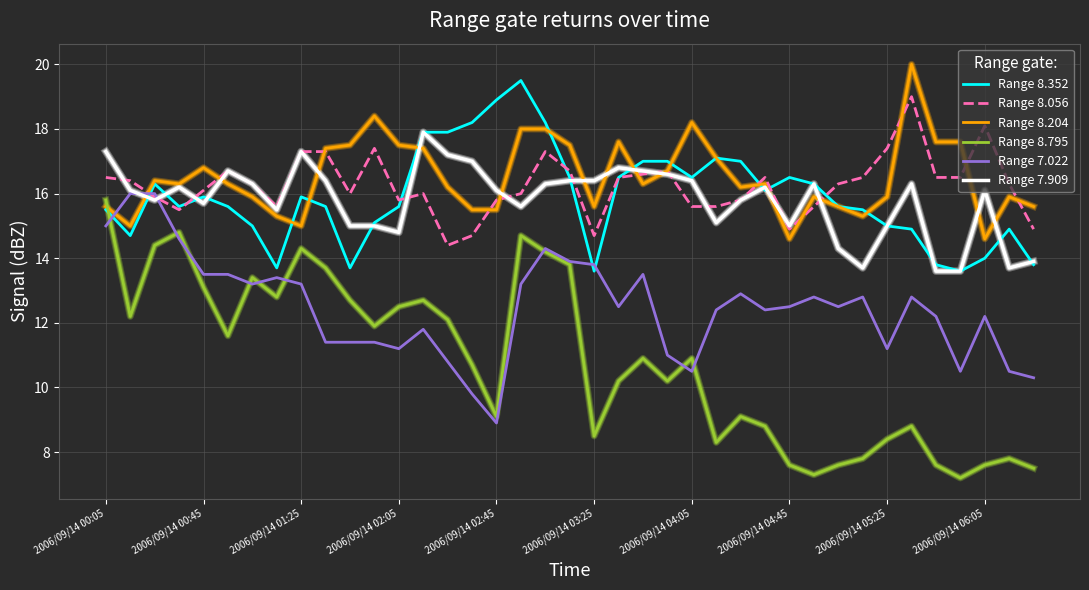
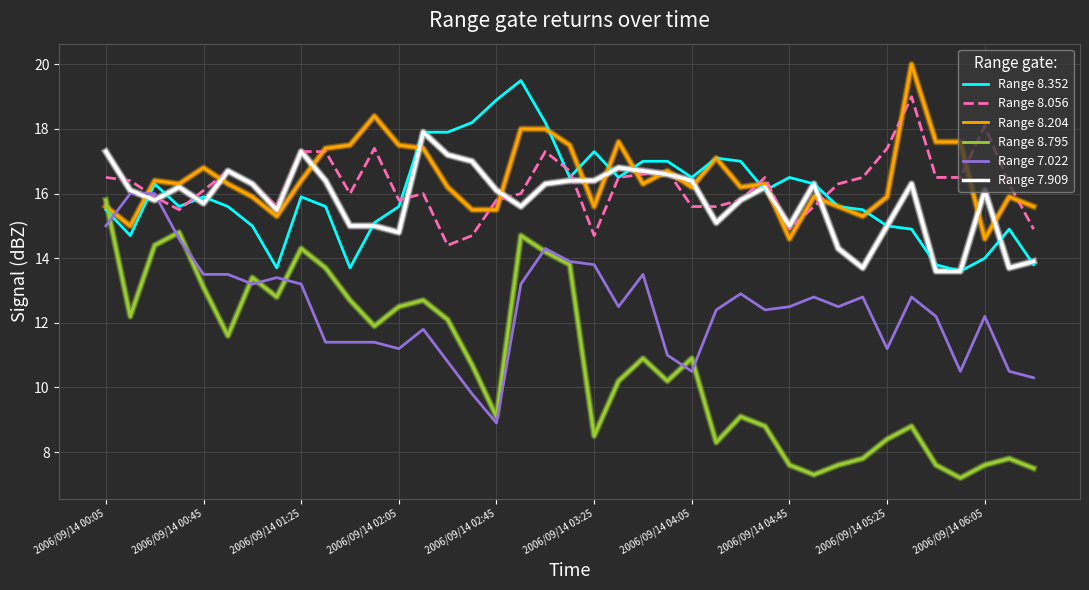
Range 8.204, 2006/09/14 01:25: 15.0 -> 16.4
Range 8.352, 2006/09/14 03:25: 13.6 -> 17.3
Range 8.204, 2006/09/14 04:05: 18.2 -> 16.2
